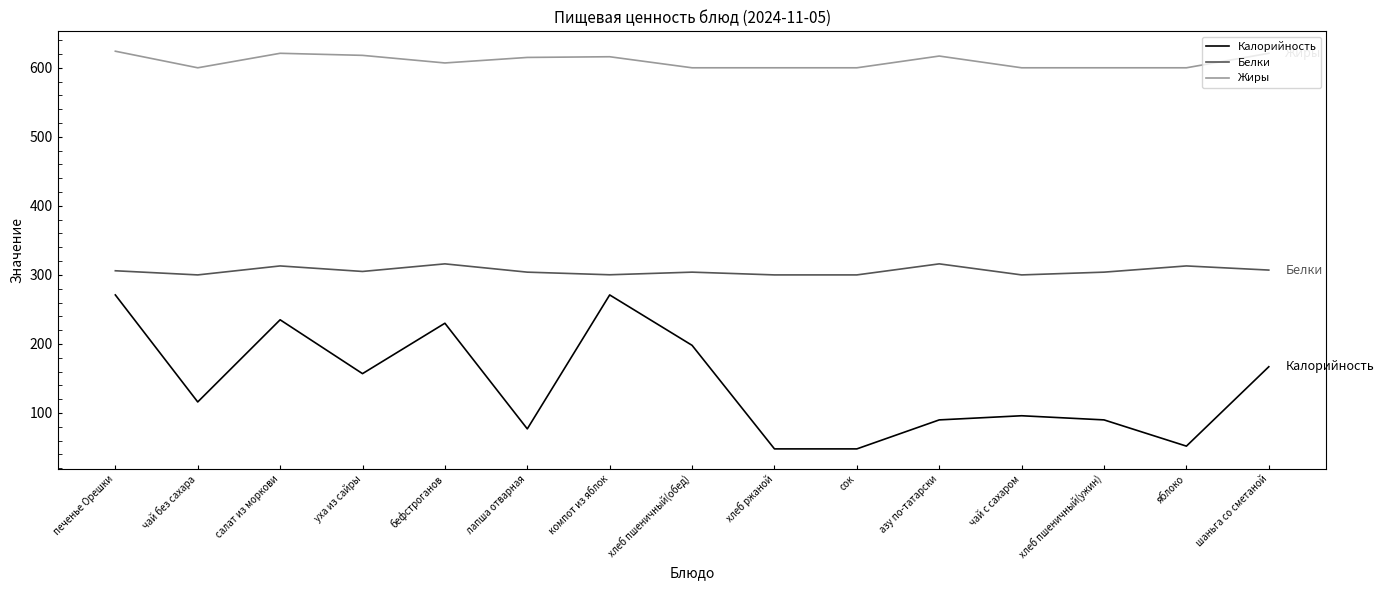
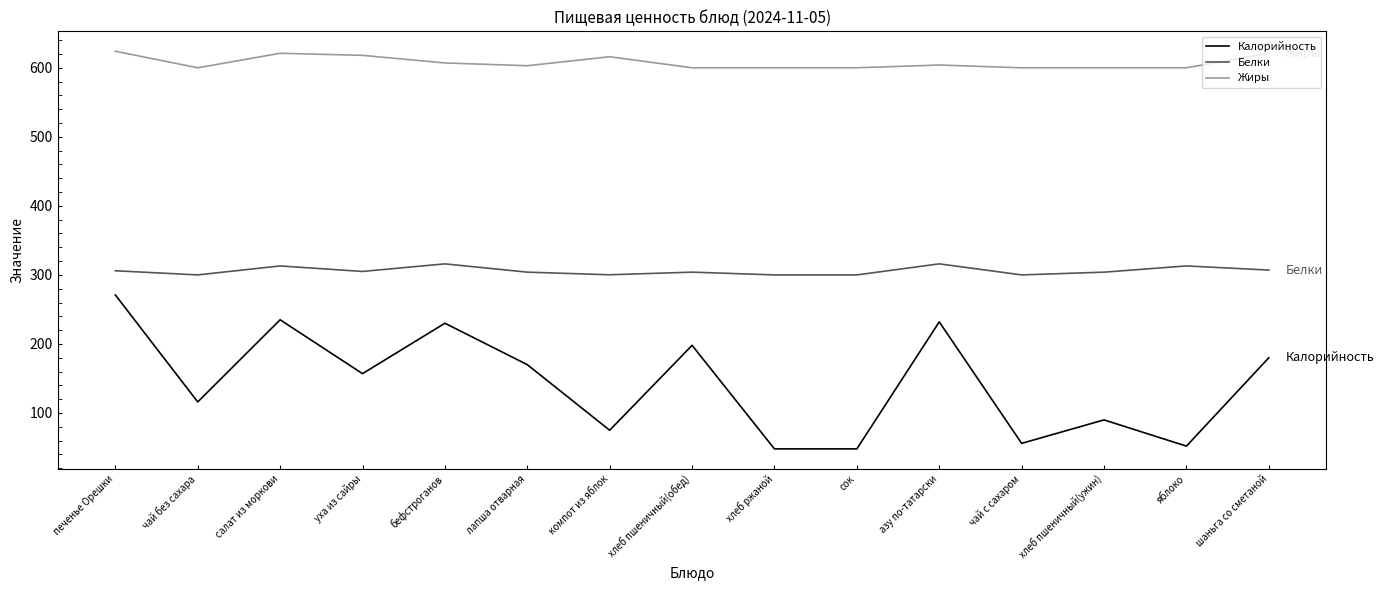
Калорийность, лапша отварная: 80 -> 170
Жиры, лапша отварная: 620 -> 600
Калорийность, компот из яблок: 270 -> 80
Калорийность, азу по-татарски: 90 -> 230
Жиры, азу по-татарски: 620 -> 600
Калорийность, чай с сахаром: 100 -> 60
Калорийность, шаньга со сметаной: 170 -> 180
